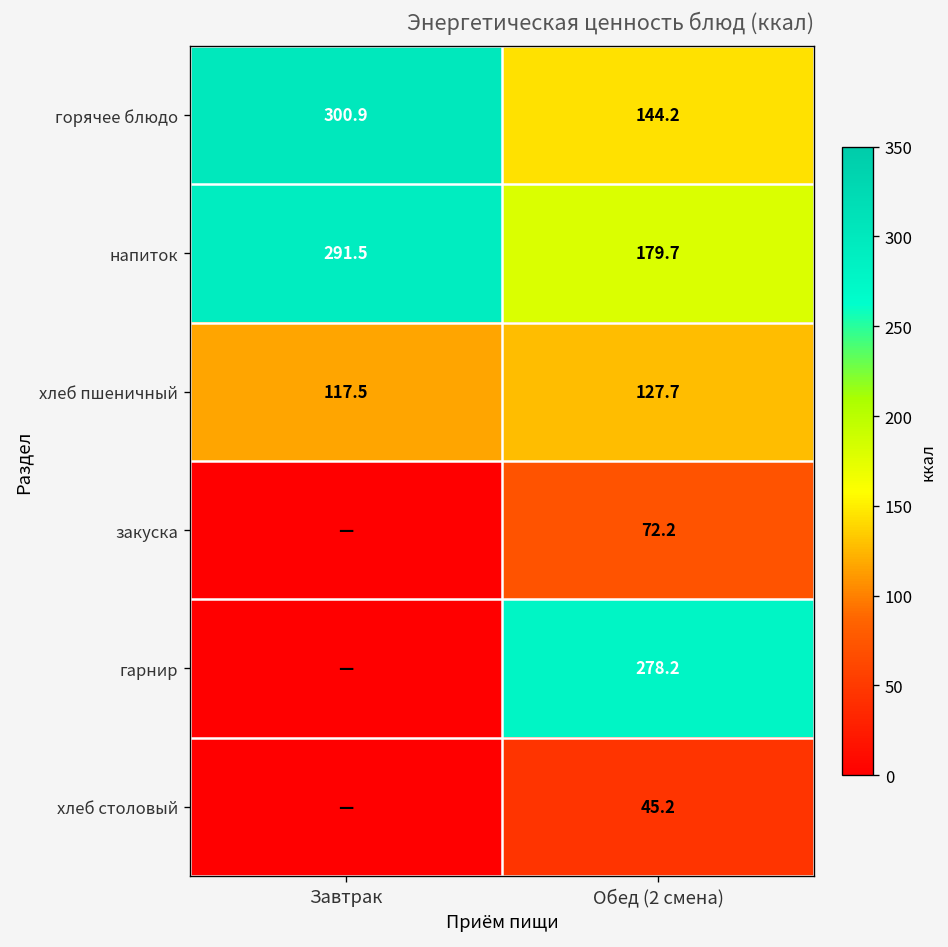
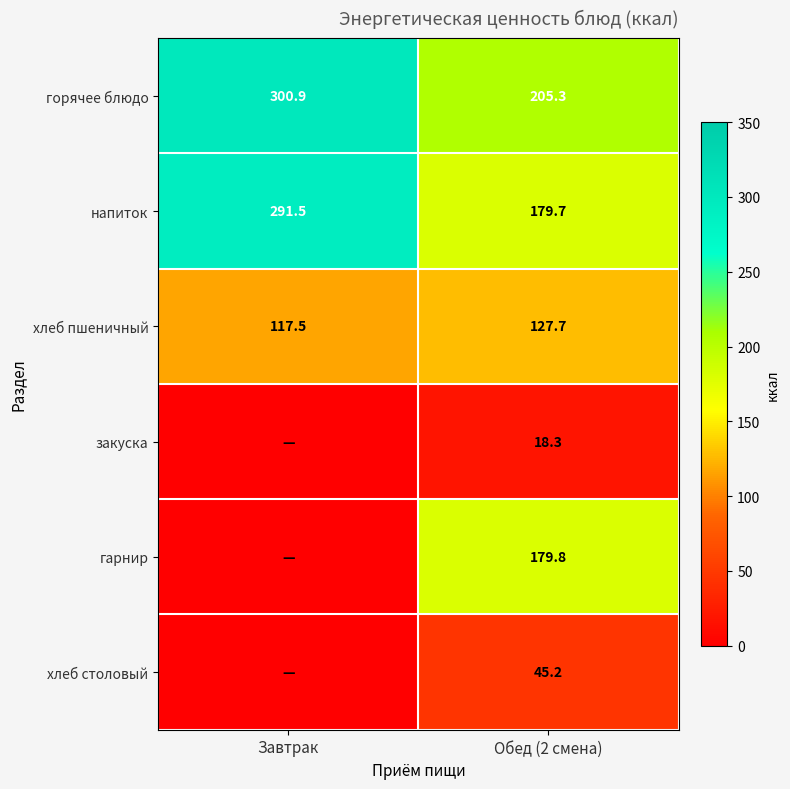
горячее блюдо, Обед (2 смена): 144.2 -> 205.3
закуска, Обед (2 смена): 72.2 -> 18.3
гарнир, Обед (2 смена): 278.2 -> 179.8
